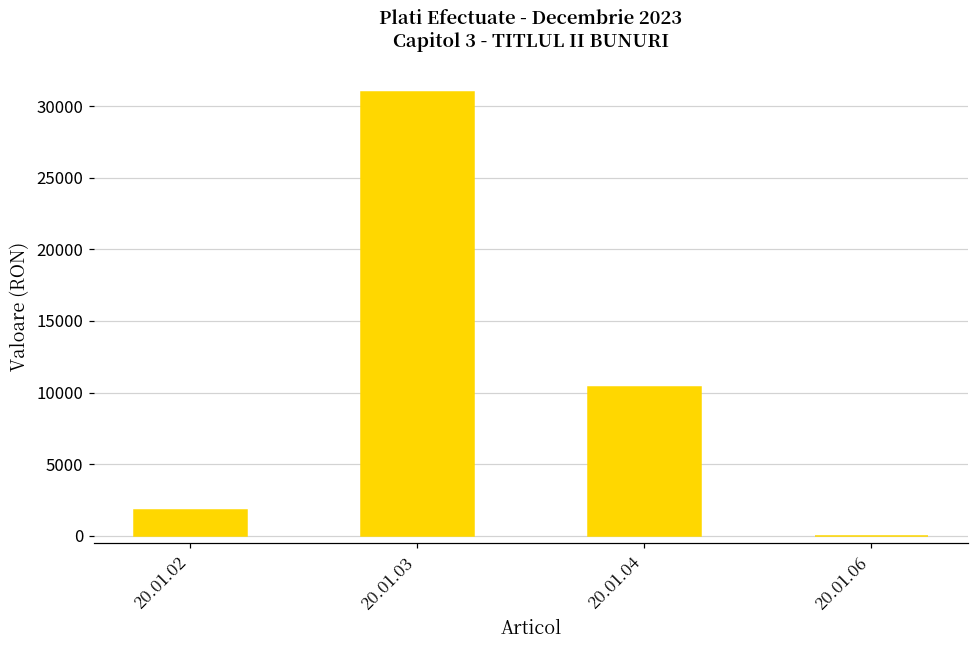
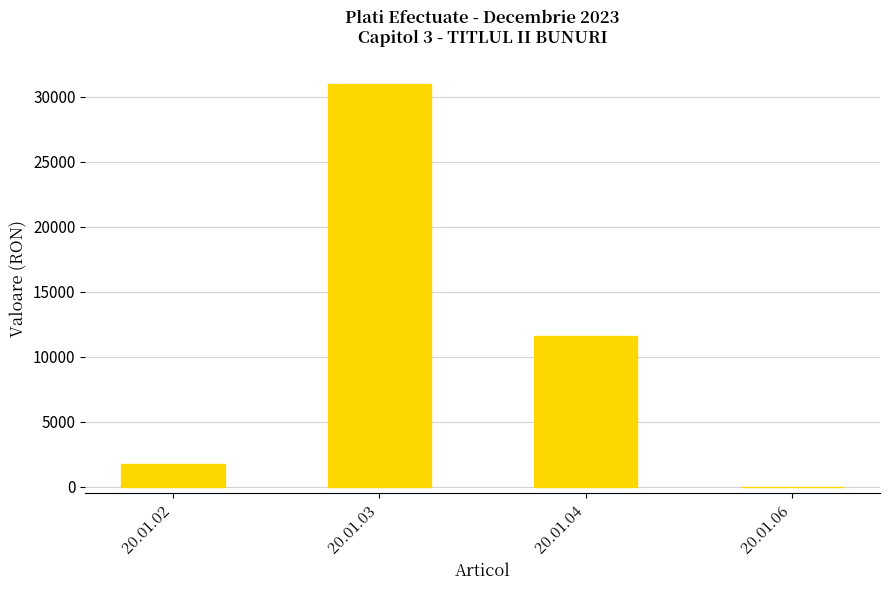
20.01.04: 10400 -> 11600
